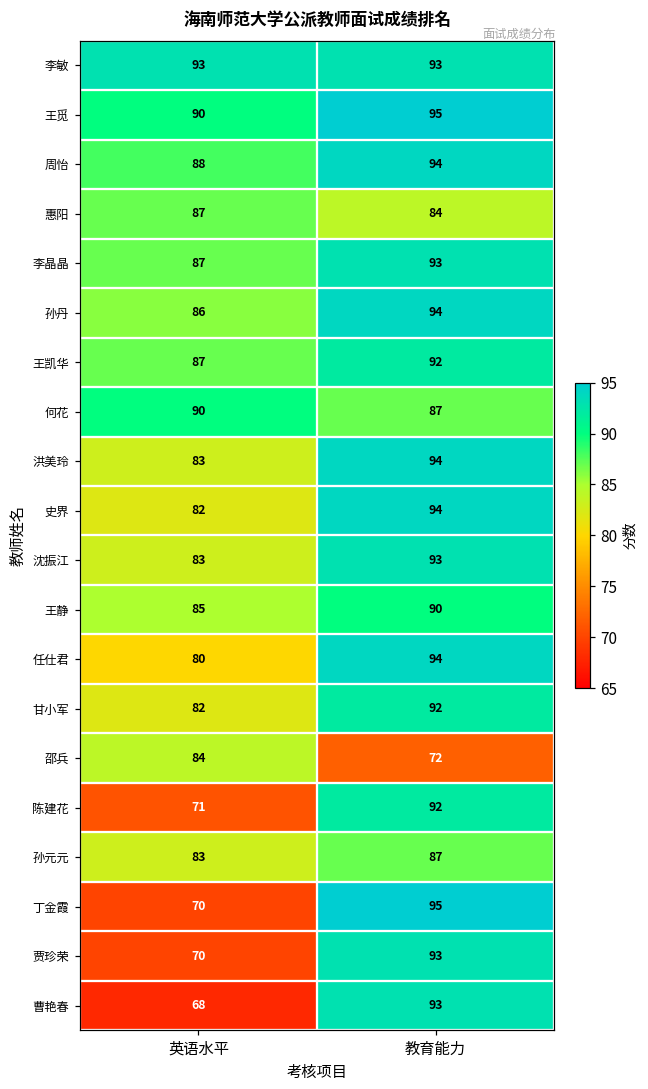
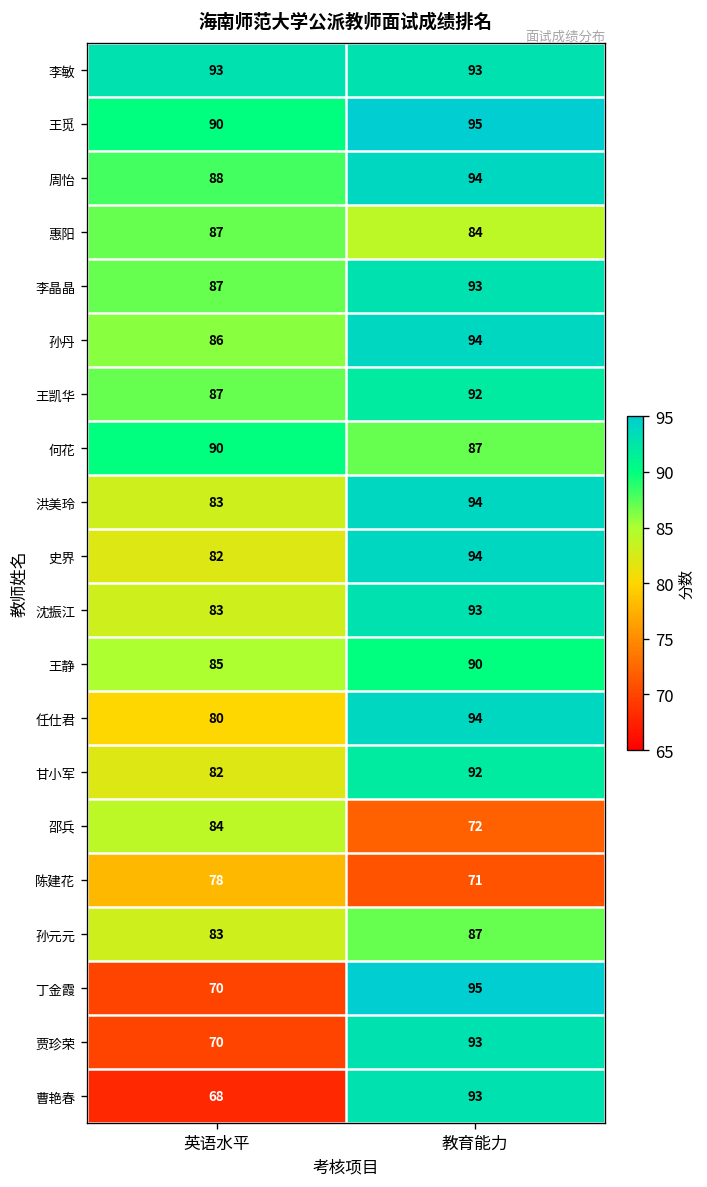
陈建花, 英语水平: 71 -> 78
陈建花, 教育能力: 92 -> 71
